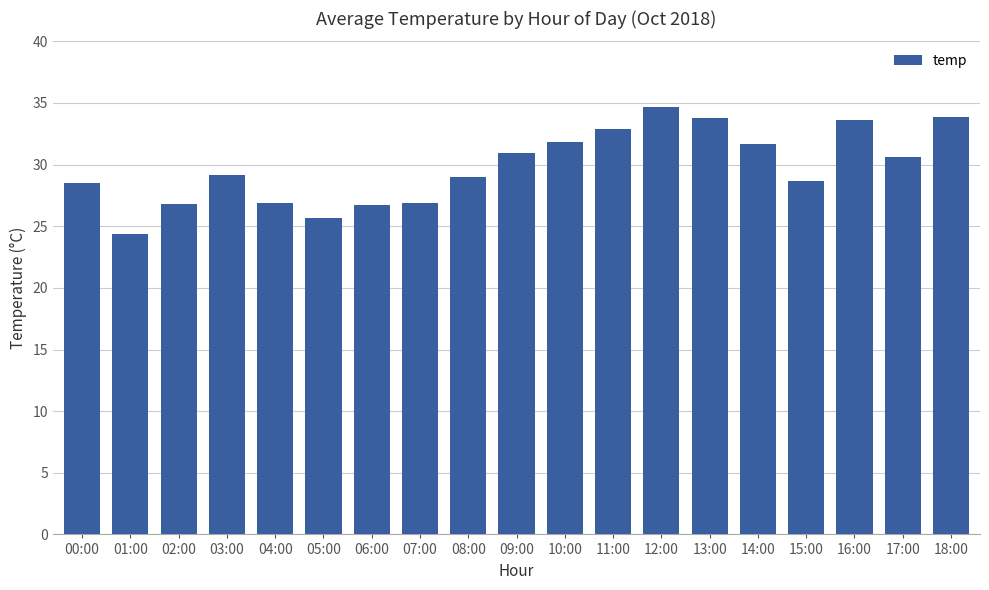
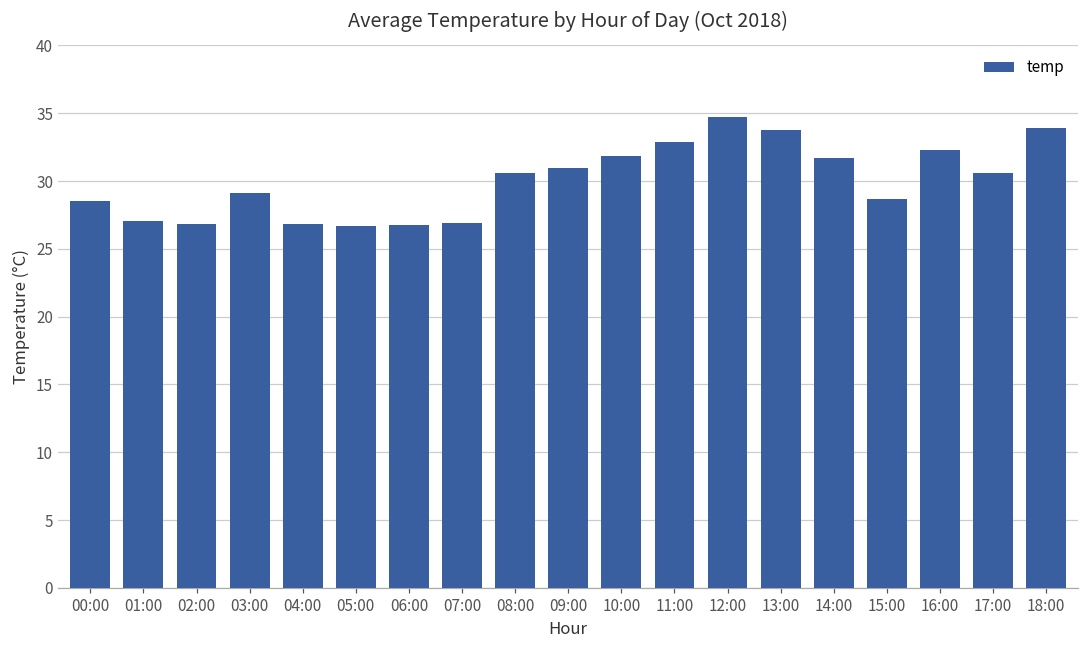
01:00: 24.4 -> 27.1
05:00: 25.7 -> 26.7
08:00: 29.0 -> 30.6
16:00: 33.6 -> 32.3
